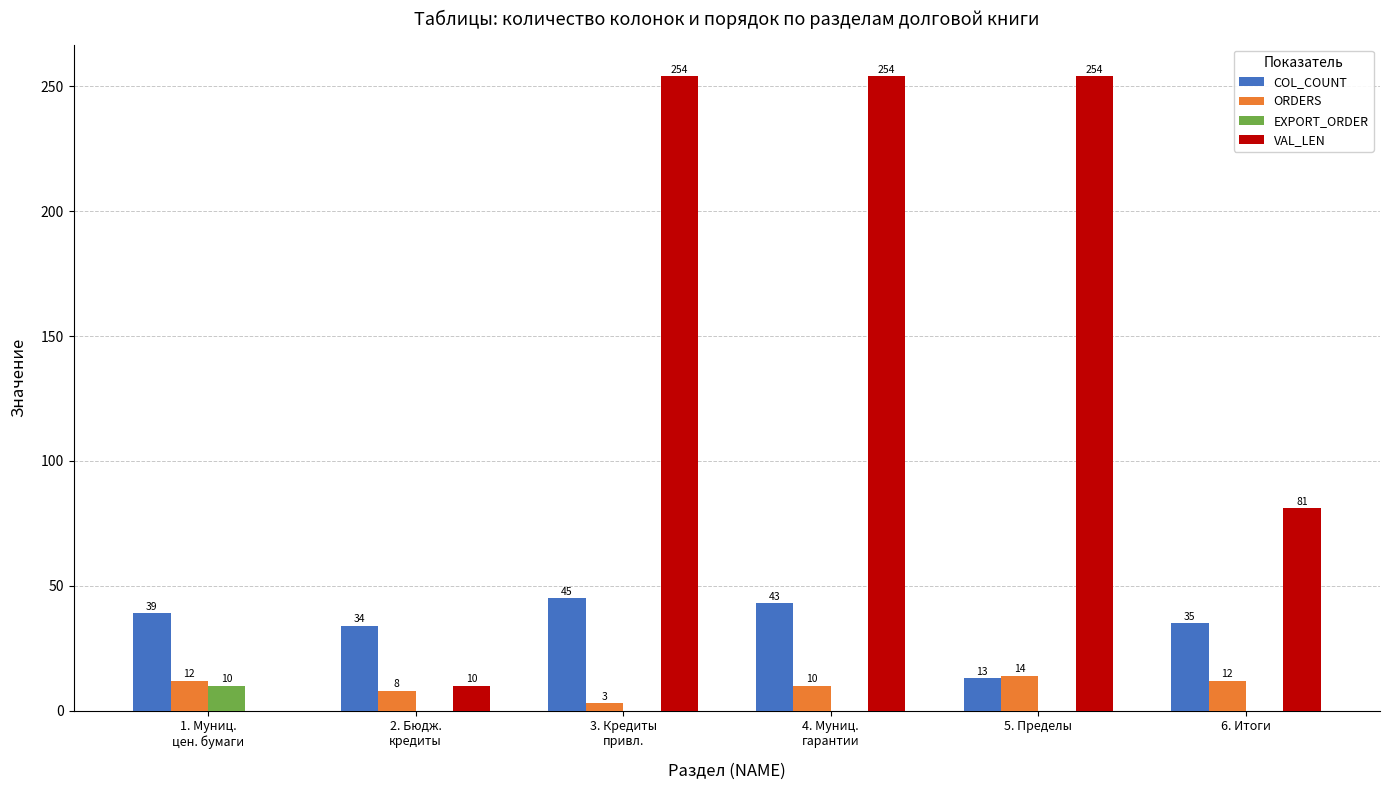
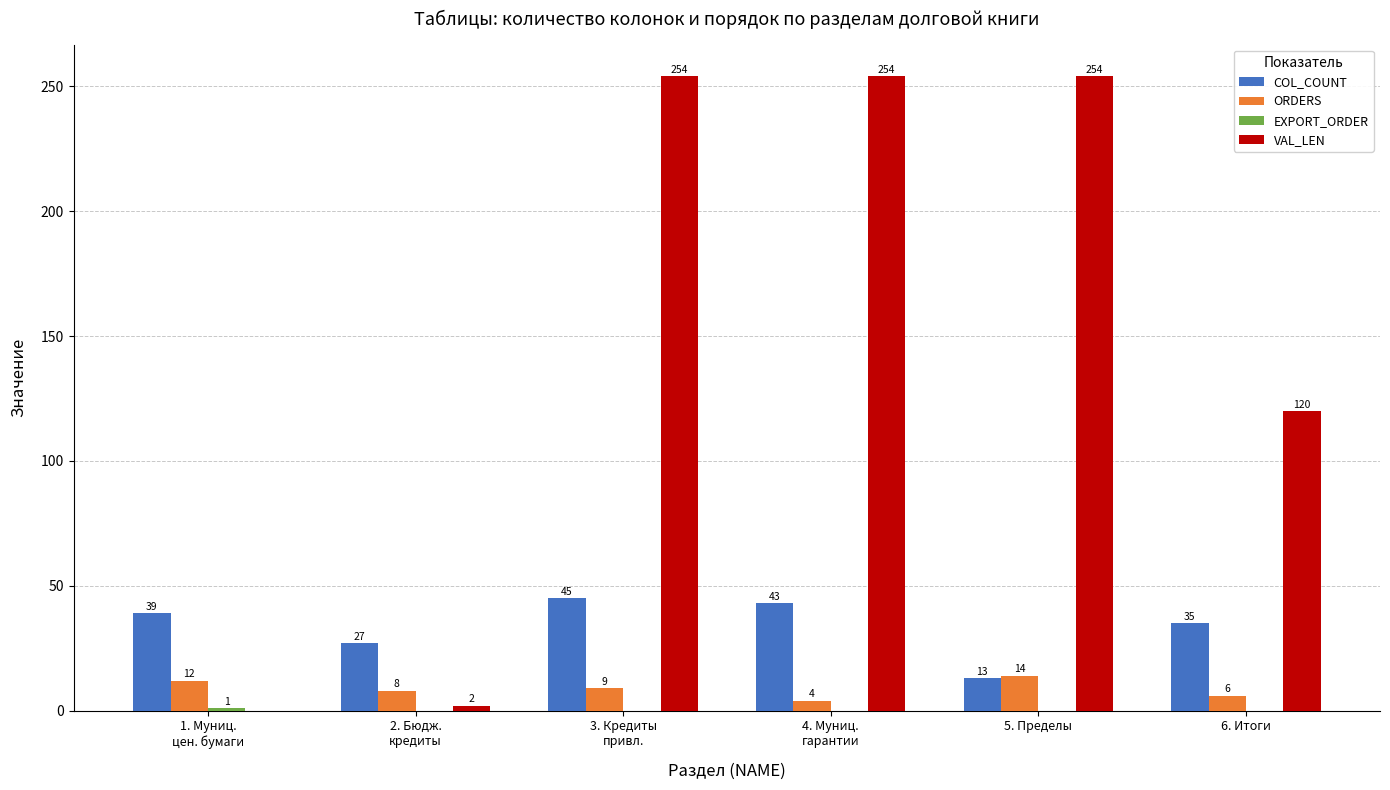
EXPORT_ORDER, 1. Муниц. цен. бумаги: 10 -> 1
COL_COUNT, 2. Бюдж. кредиты: 34 -> 27
VAL_LEN, 2. Бюдж. кредиты: 10 -> 2
ORDERS, 3. Кредиты привл.: 3 -> 9
ORDERS, 4. Муниц. гарантии: 10 -> 4
ORDERS, 6. Итоги: 12 -> 6
VAL_LEN, 6. Итоги: 81 -> 120
